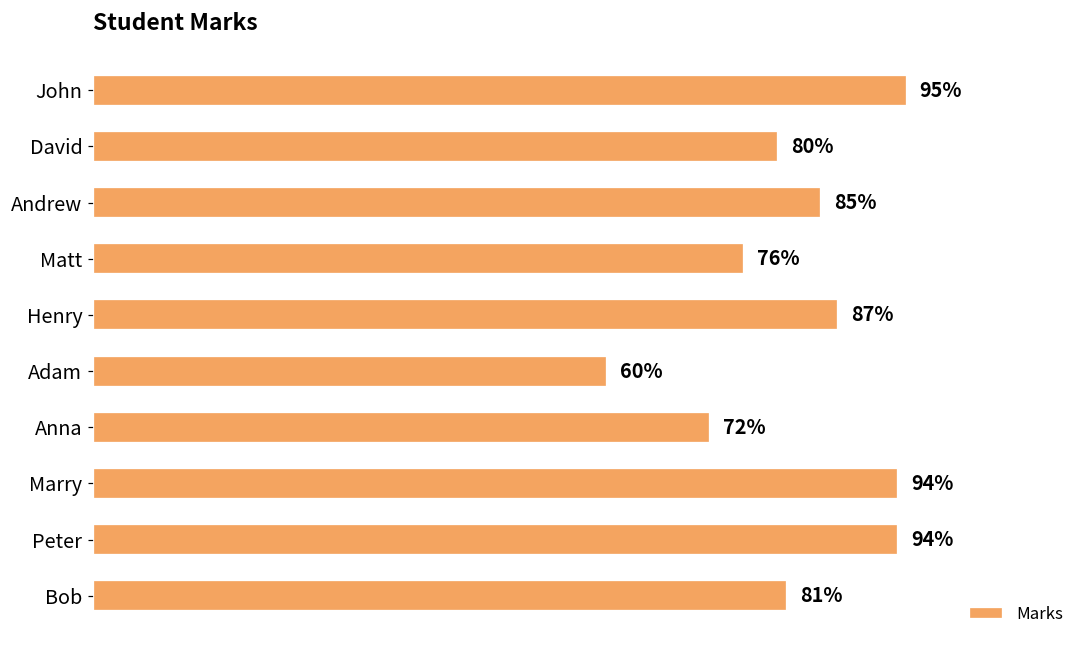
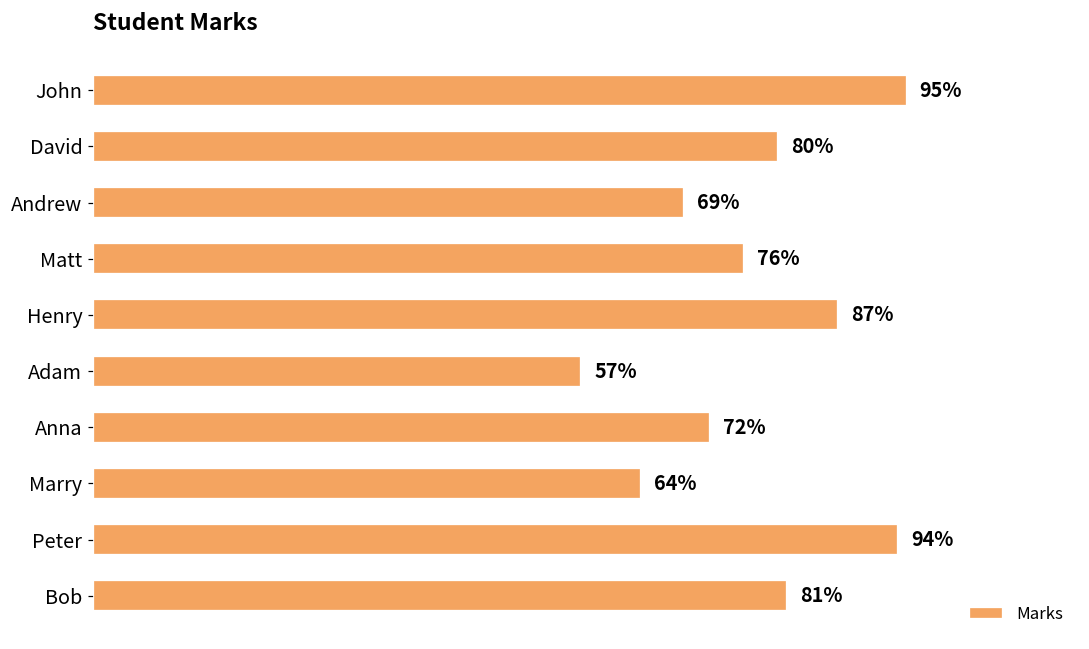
Andrew: 85% -> 69%
Adam: 60% -> 57%
Marry: 94% -> 64%
